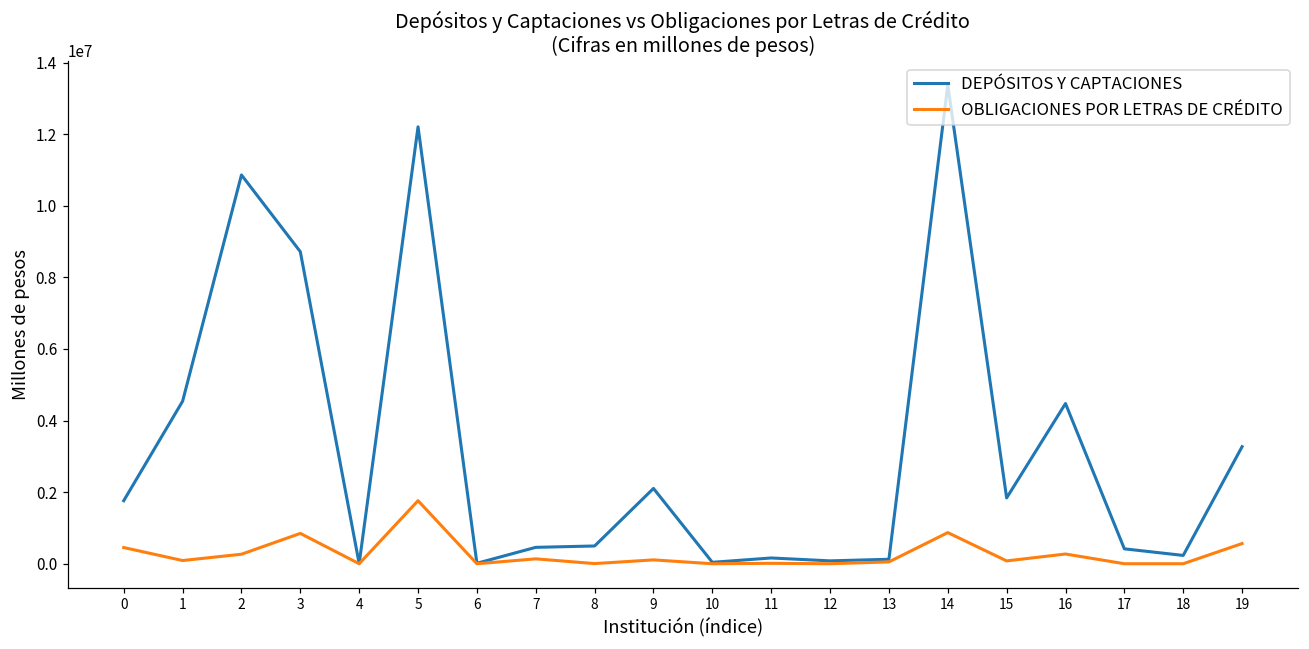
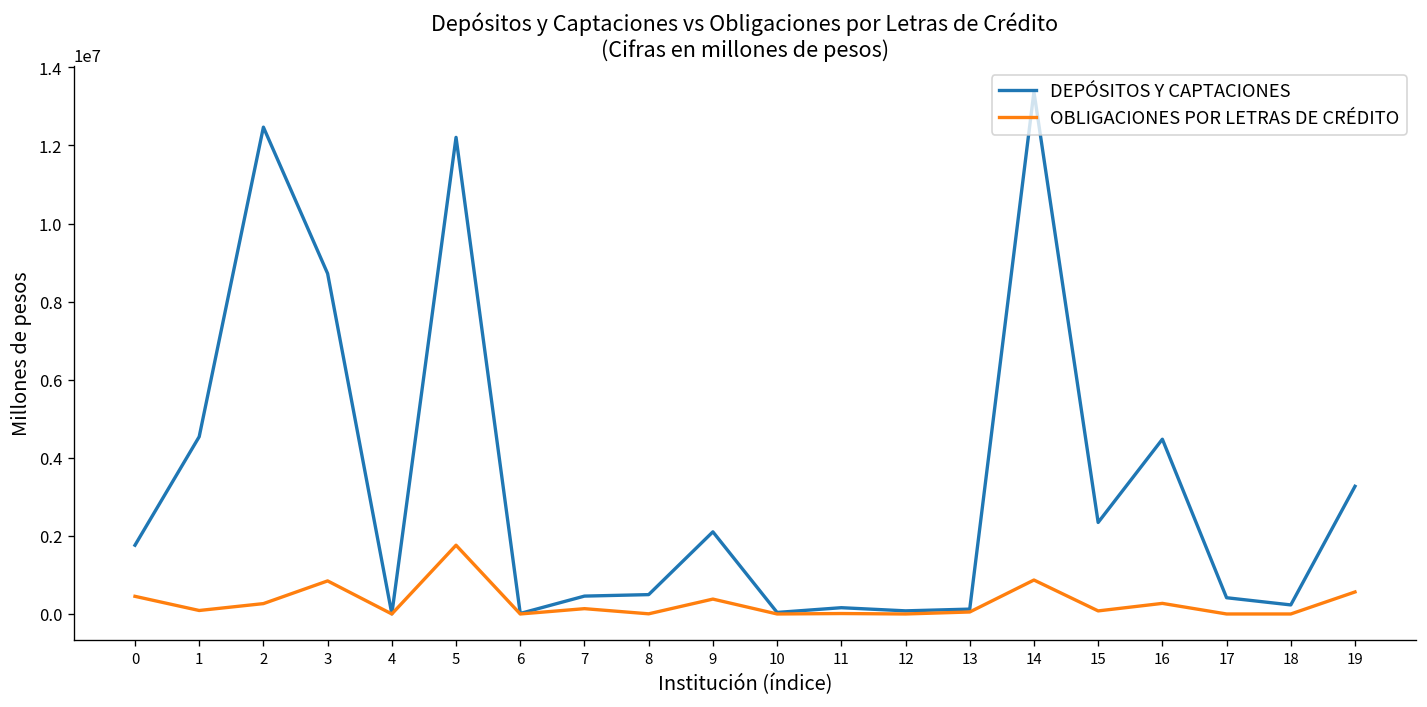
DEPÓSITOS Y CAPTACIONES, 2: 10900000 -> 12500000
OBLIGACIONES POR LETRAS DE CRÉDITO, 9: 100000 -> 400000
DEPÓSITOS Y CAPTACIONES, 15: 1800000 -> 2300000
